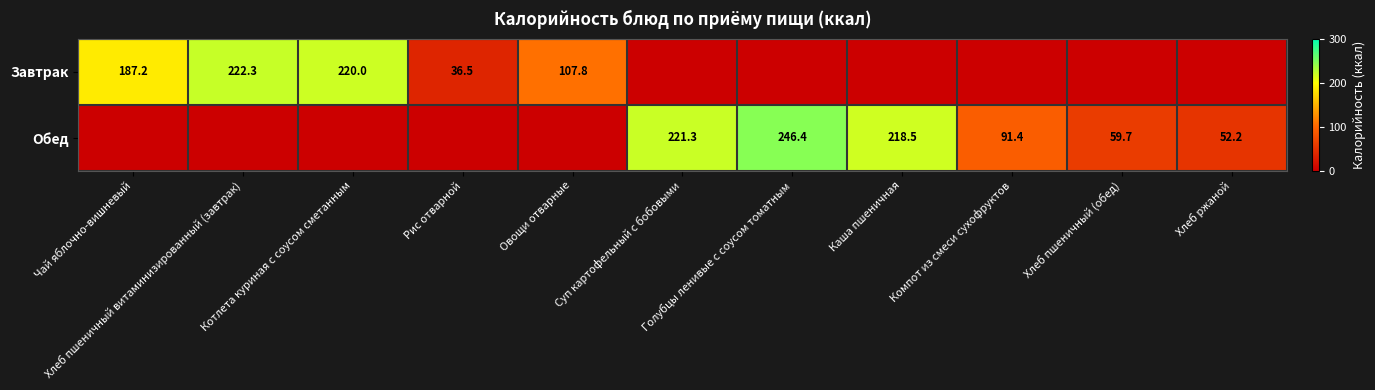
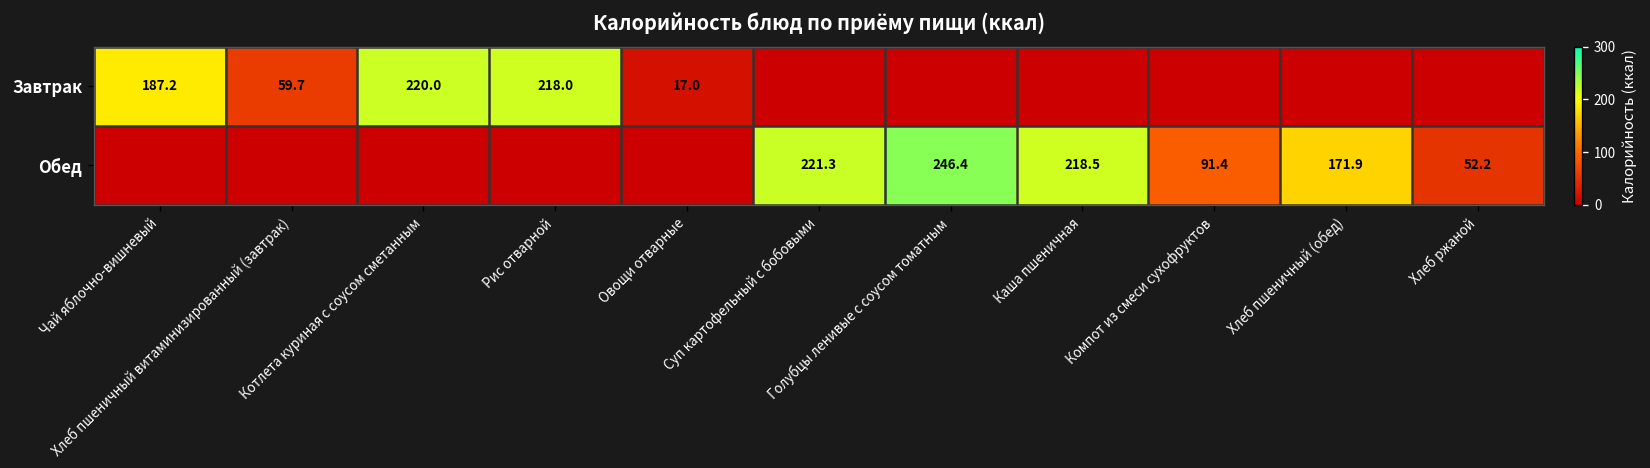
Завтрак, Хлеб пшеничный витаминизированный (завтрак): 222.3 -> 59.7
Завтрак, Рис отварной: 36.5 -> 218.0
Завтрак, Овощи отварные: 107.8 -> 17.0
Обед, Хлеб пшеничный (обед): 59.7 -> 171.9
